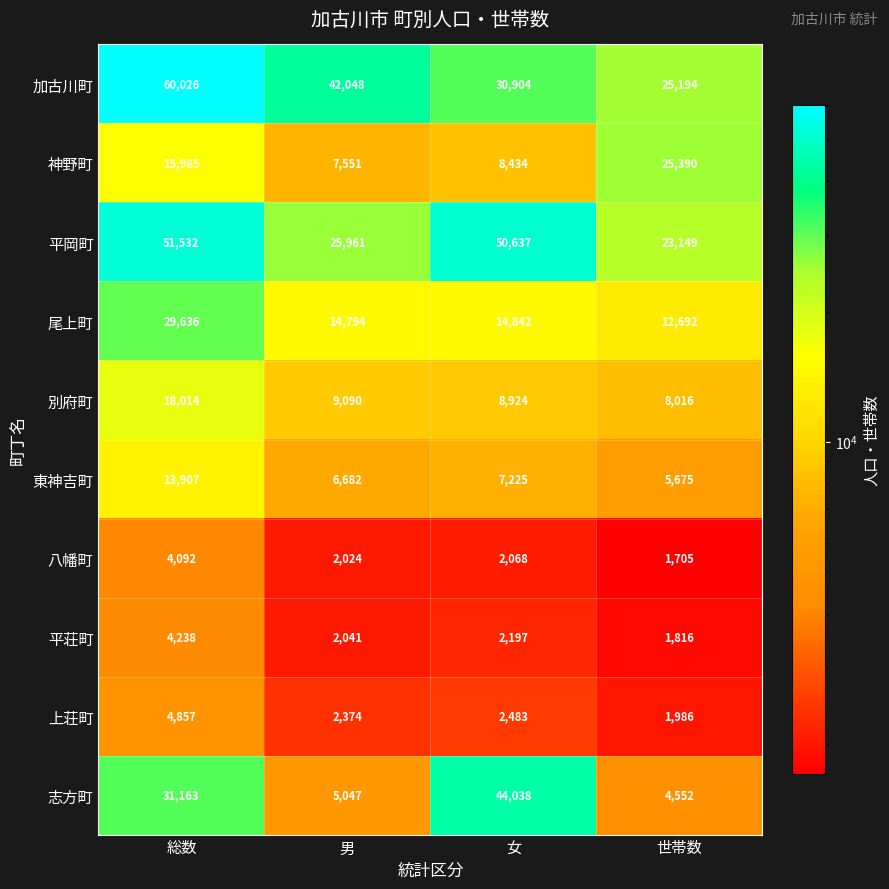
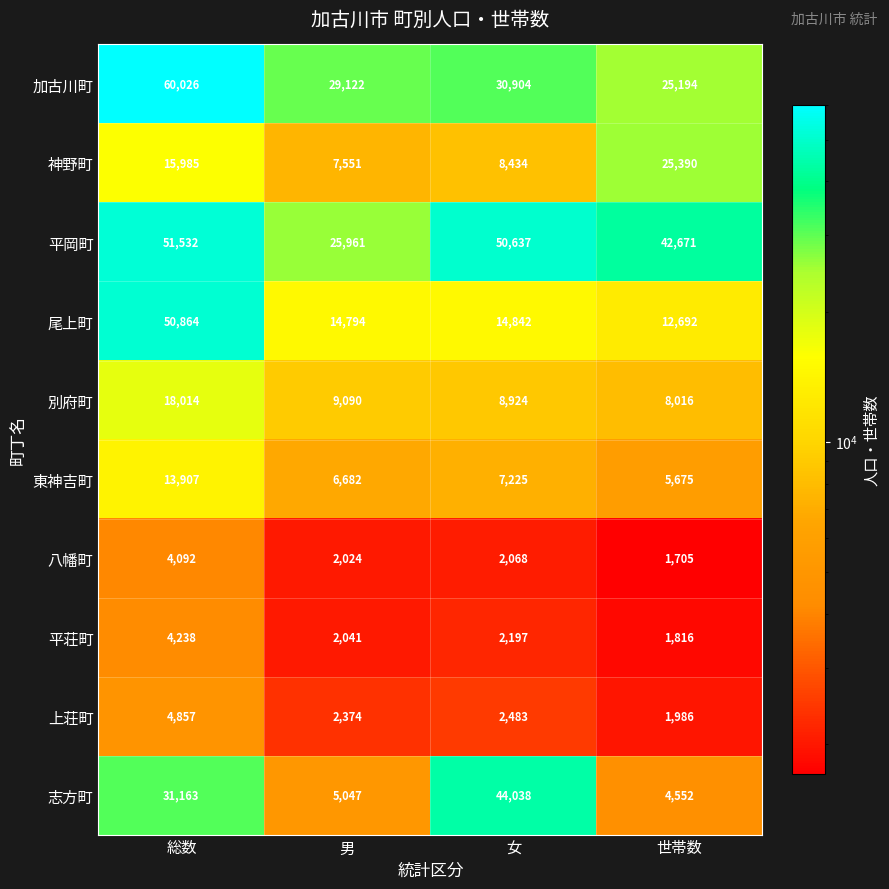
加古川町, 男: 42,048 -> 29,122
平岡町, 世帯数: 23,149 -> 42,671
尾上町, 総数: 29,636 -> 50,864
